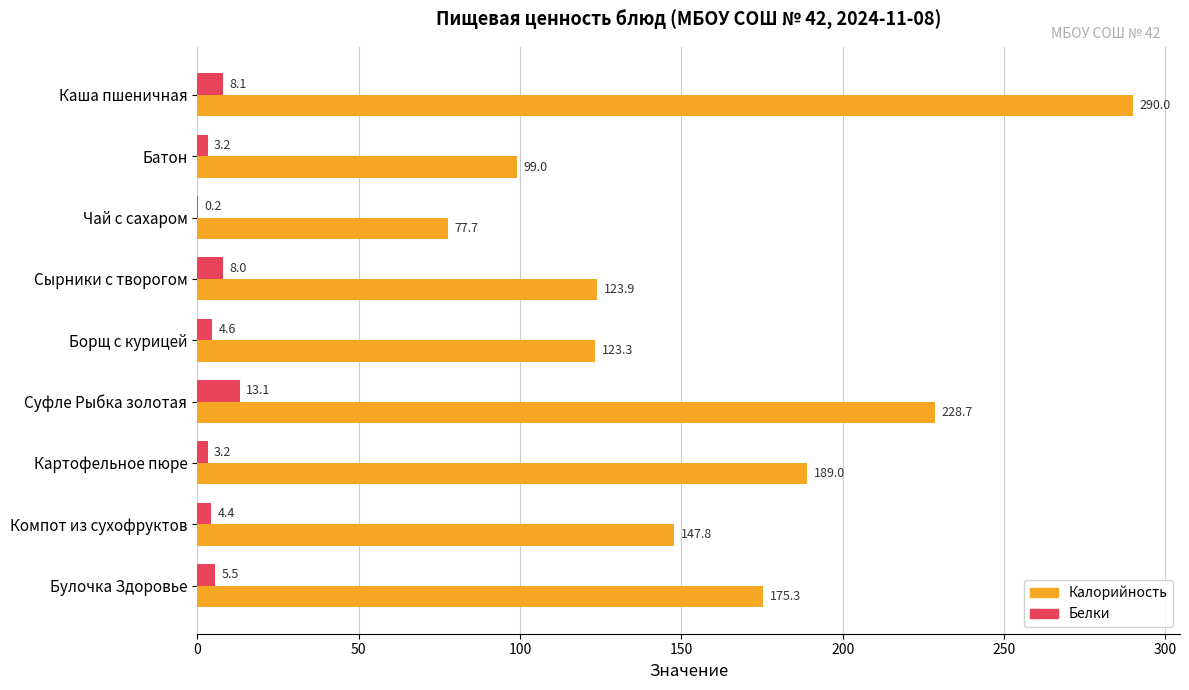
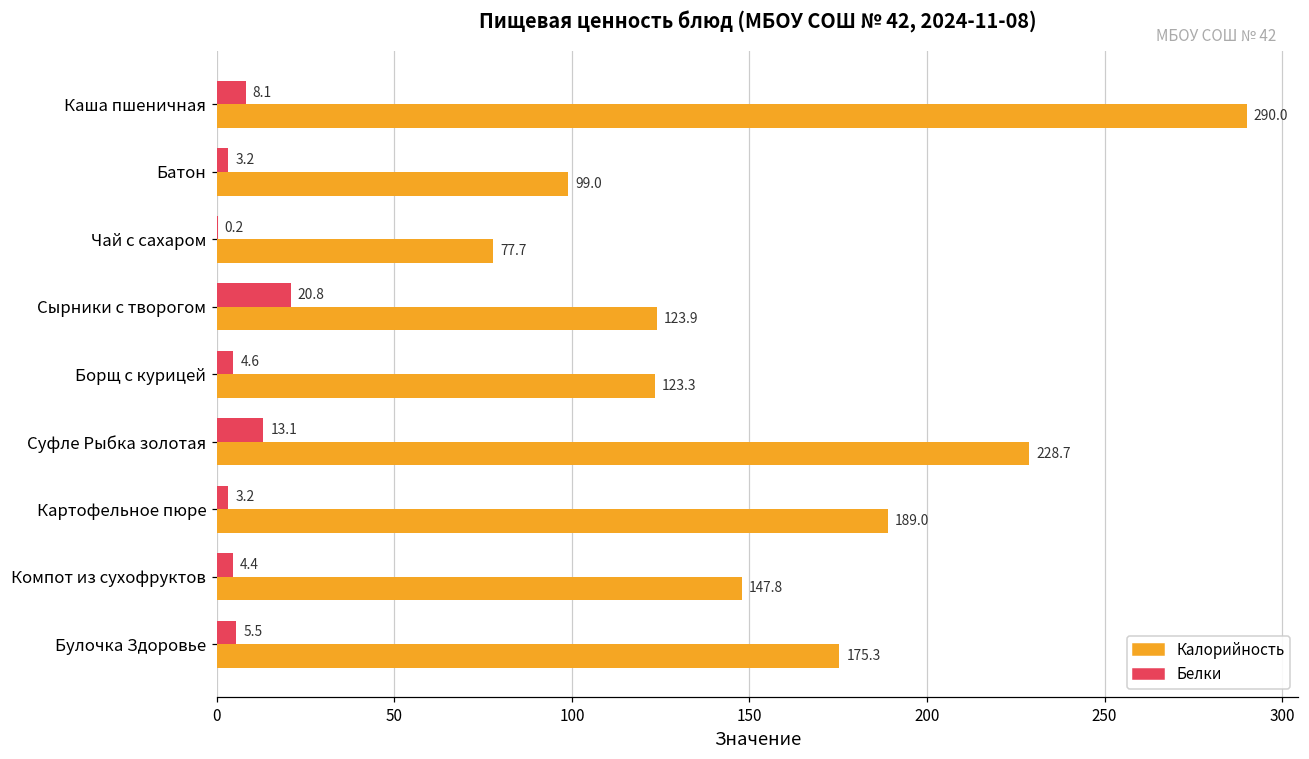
Белки, Сырники с творогом: 8.0 -> 20.8
